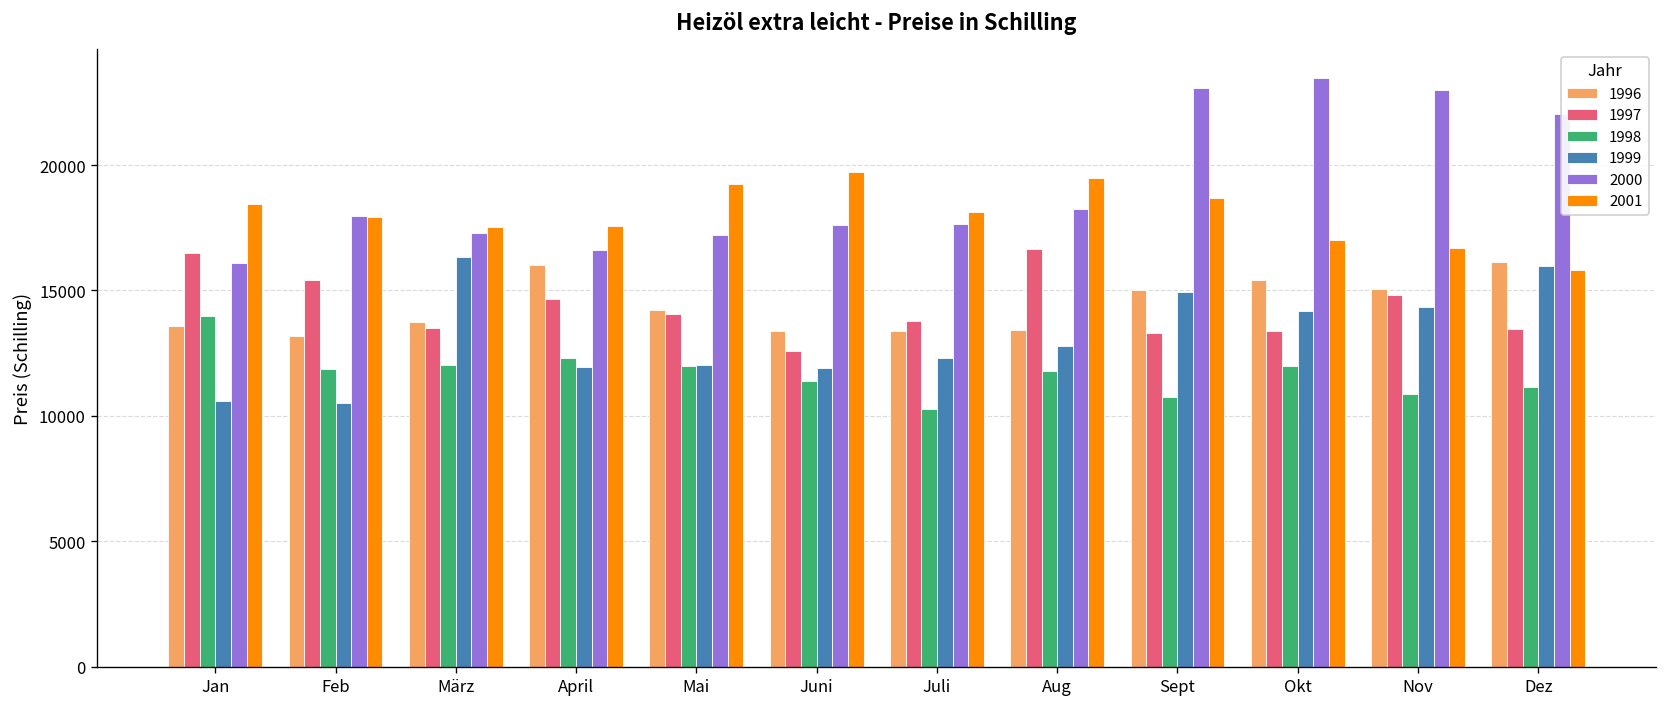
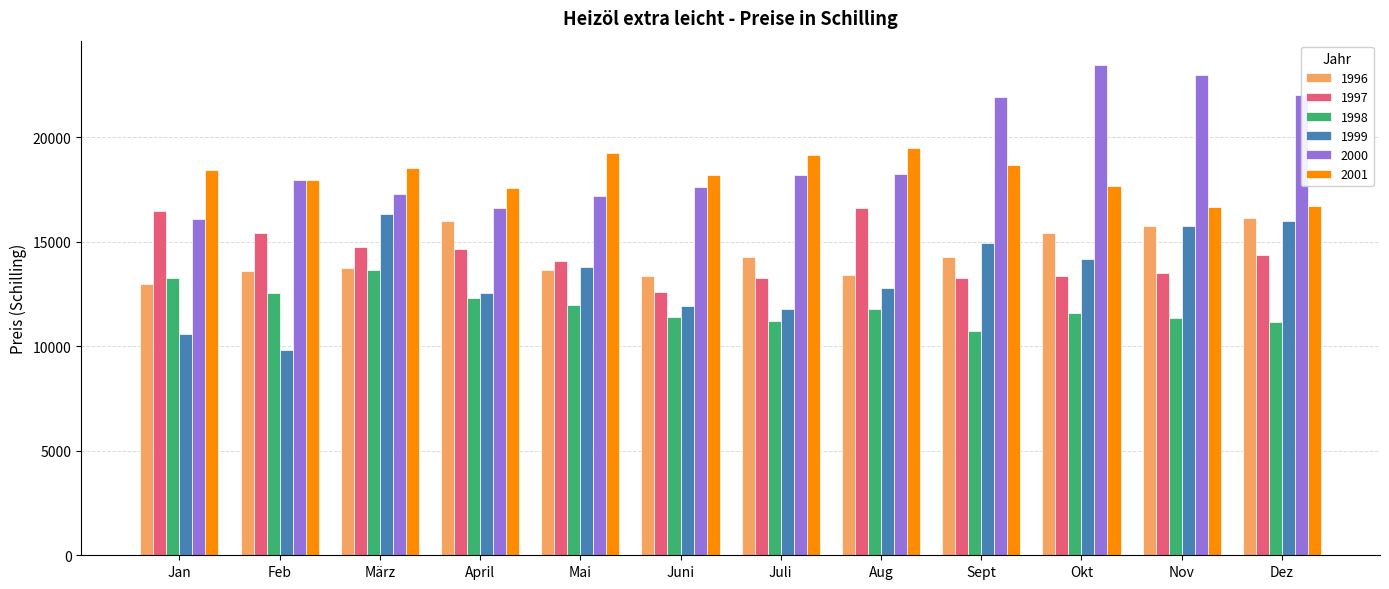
1996, Jan: 13600 -> 13000
1998, Jan: 14000 -> 13300
1996, Feb: 13200 -> 13600
1998, Feb: 11900 -> 12600
1999, Feb: 10500 -> 9800
1997, März: 13500 -> 14700
1998, März: 12000 -> 13700
2001, März: 17500 -> 18500
1999, April: 12000 -> 12600
1996, Mai: 14200 -> 13700
1999, Mai: 12000 -> 13800
2001, Juni: 19700 -> 18200
1996, Juli: 13400 -> 14300
1997, Juli: 13800 -> 13300
1998, Juli: 10300 -> 11200
1999, Juli: 12300 -> 11800
2000, Juli: 17600 -> 18200
2001, Juli: 18100 -> 19100
1996, Sept: 15000 -> 14300
2000, Sept: 23100 -> 22000
1998, Okt: 12000 -> 11600
2001, Okt: 17000 -> 17700
1996, Nov: 15100 -> 15800
1997, Nov: 14800 -> 13500
1998, Nov: 10900 -> 11400
1999, Nov: 14300 -> 15700
1997, Dez: 13500 -> 14400
2001, Dez: 15800 -> 16700
